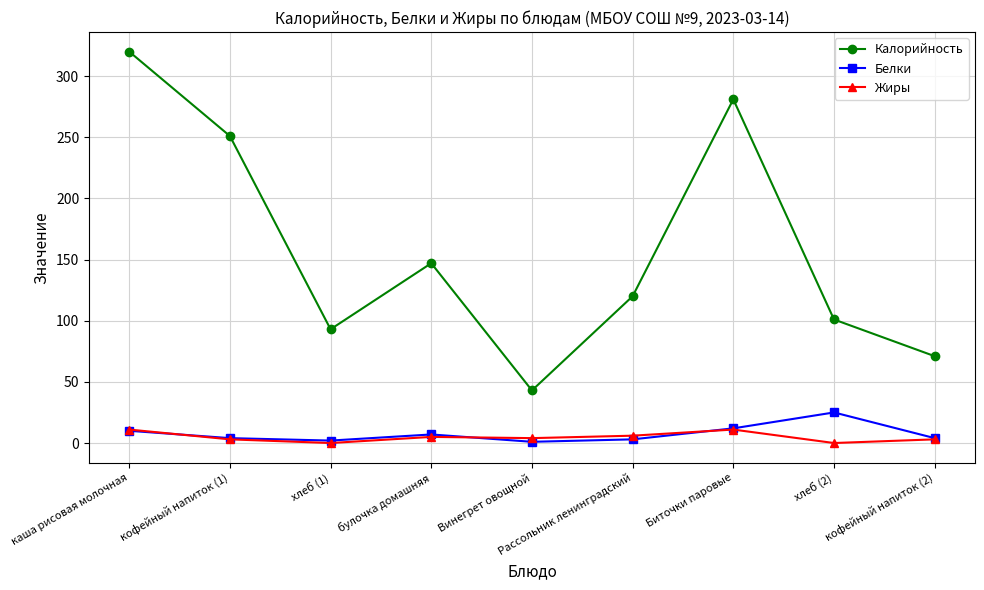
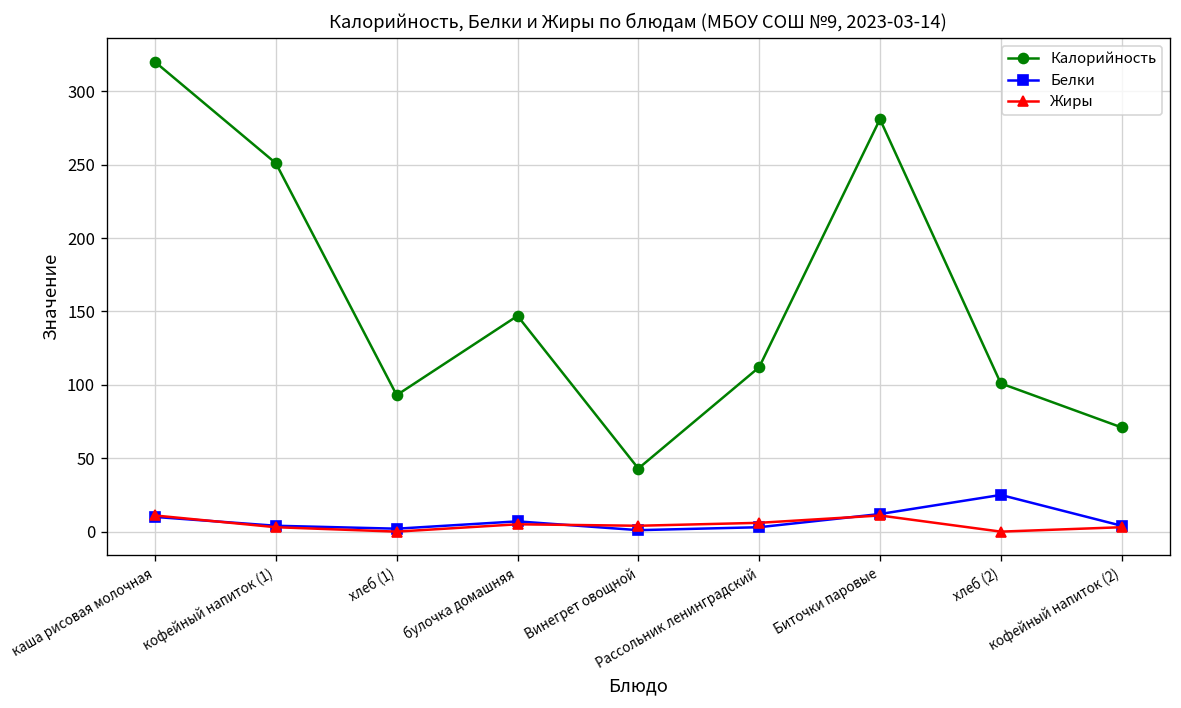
Калорийность, Рассольник ленинградский: 120 -> 112
